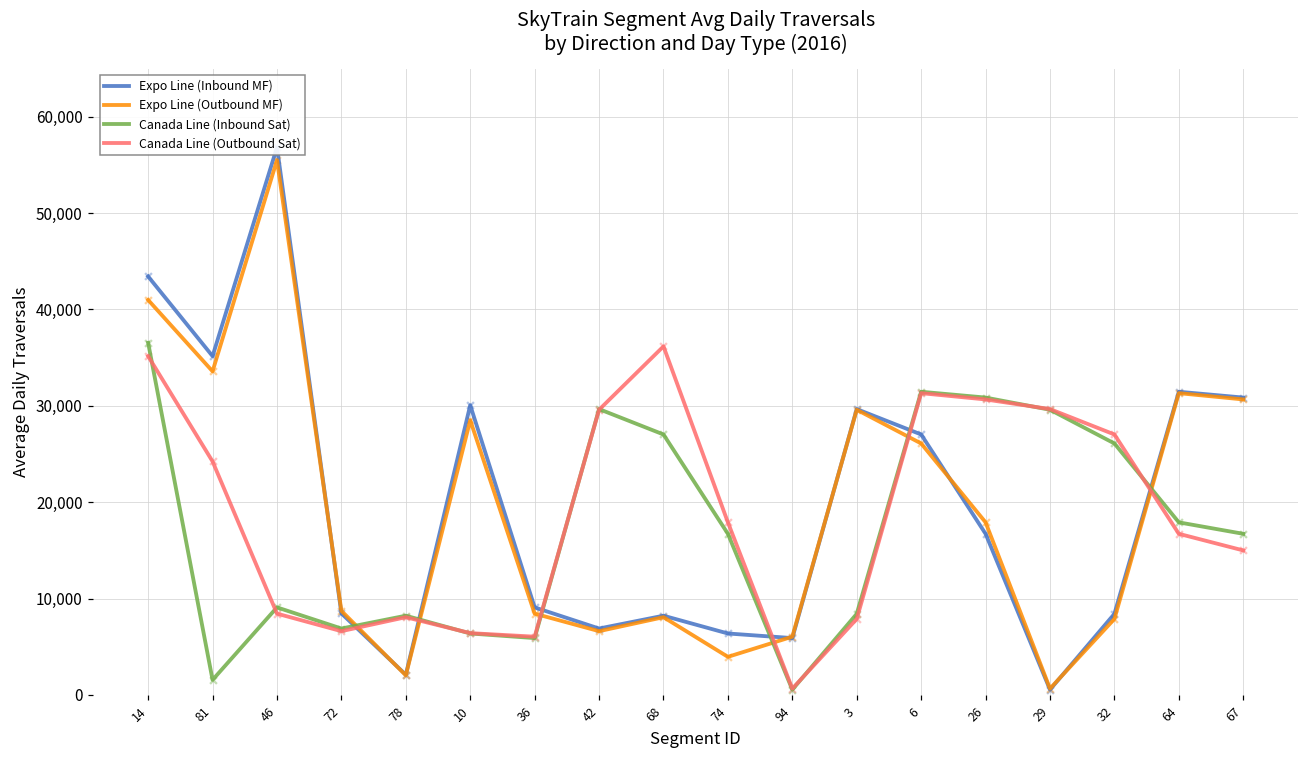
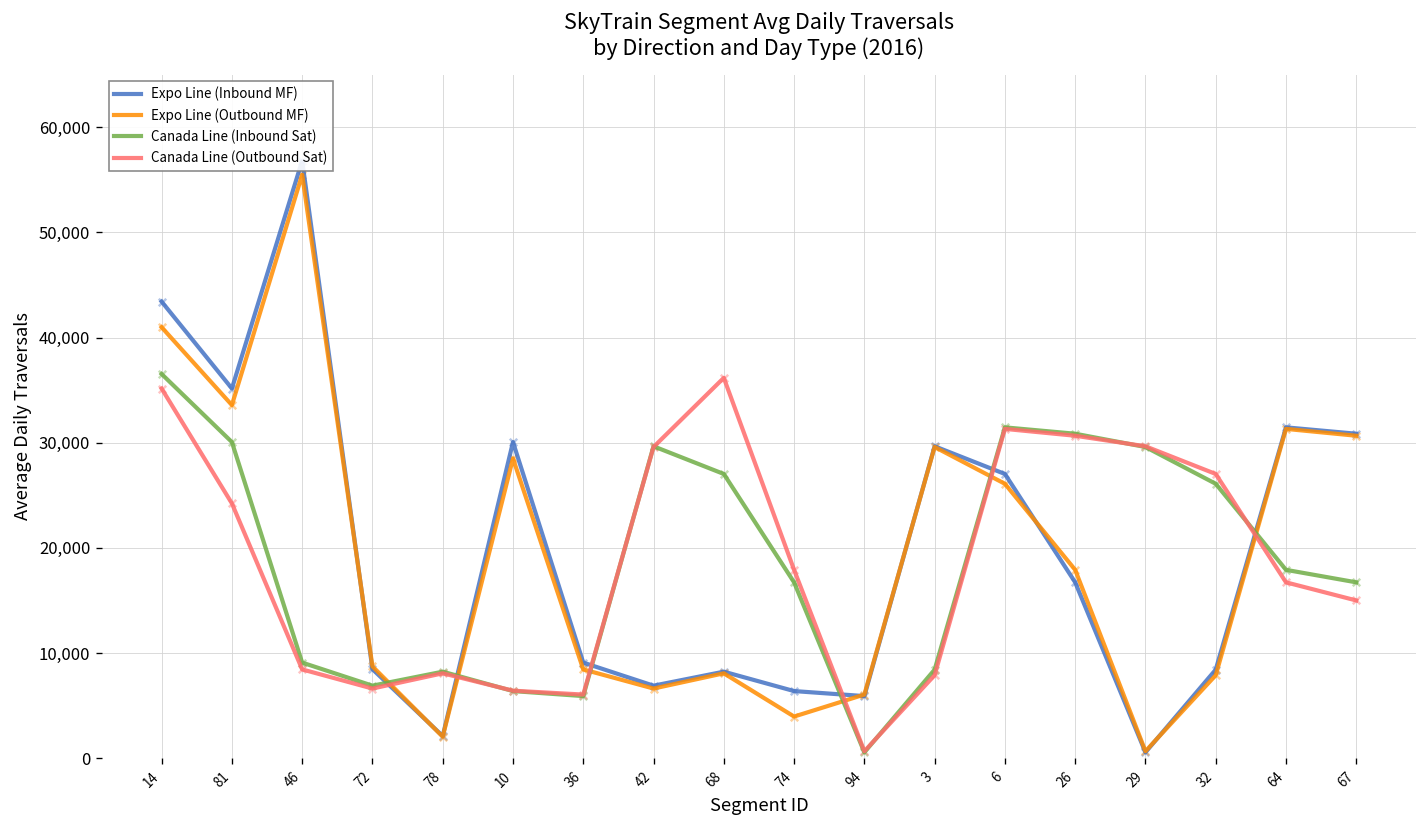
Canada Line (Inbound Sat), 81: 2,000 -> 30,000
